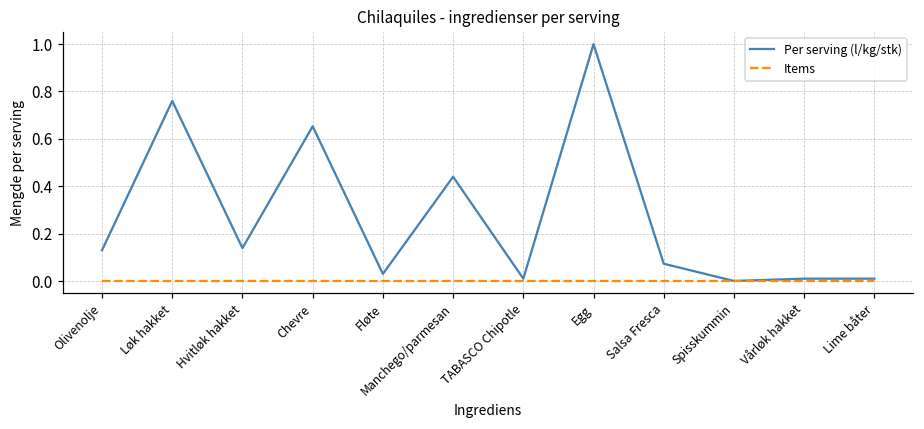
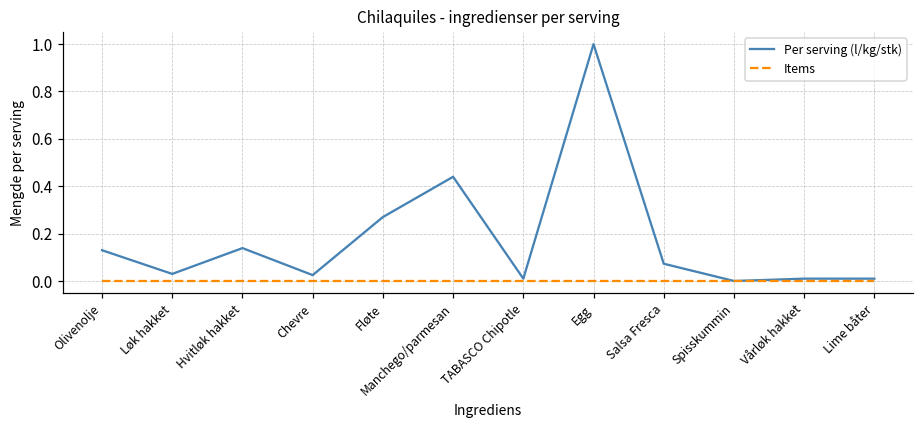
Per serving (l/kg/stk), Løk hakket: 0.76 -> 0.03
Per serving (l/kg/stk), Chevre: 0.65 -> 0.03
Per serving (l/kg/stk), Fløte: 0.03 -> 0.27
